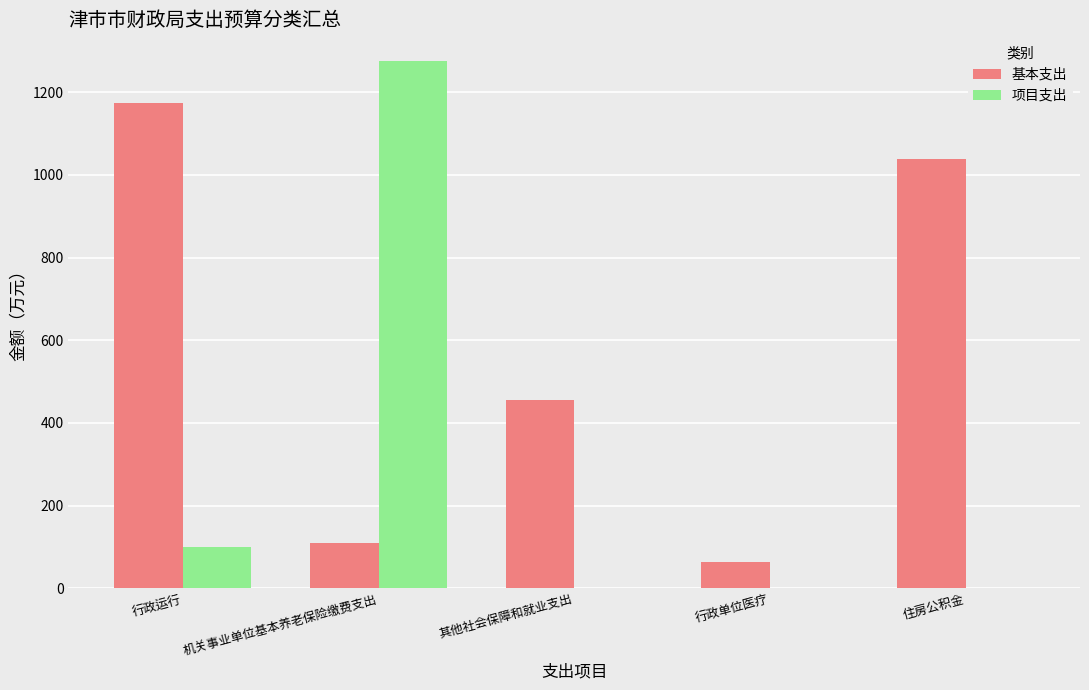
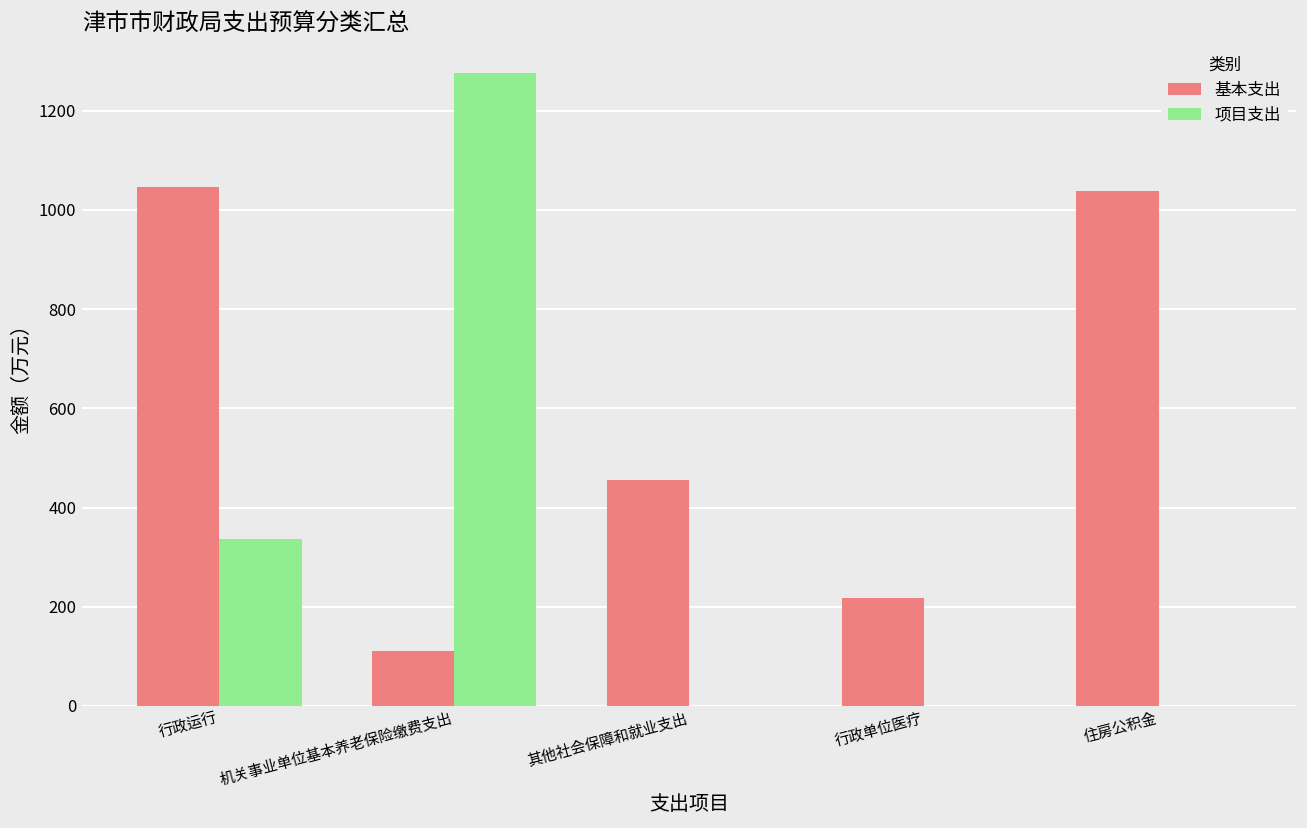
基本支出, 行政运行: 1170 -> 1050
项目支出, 行政运行: 100 -> 340
基本支出, 行政单位医疗: 60 -> 220
